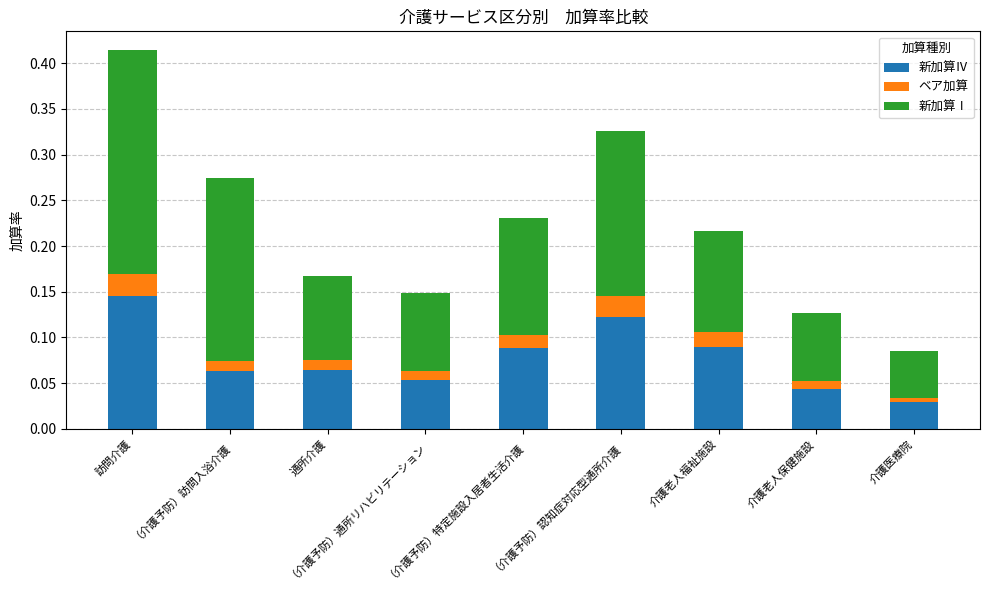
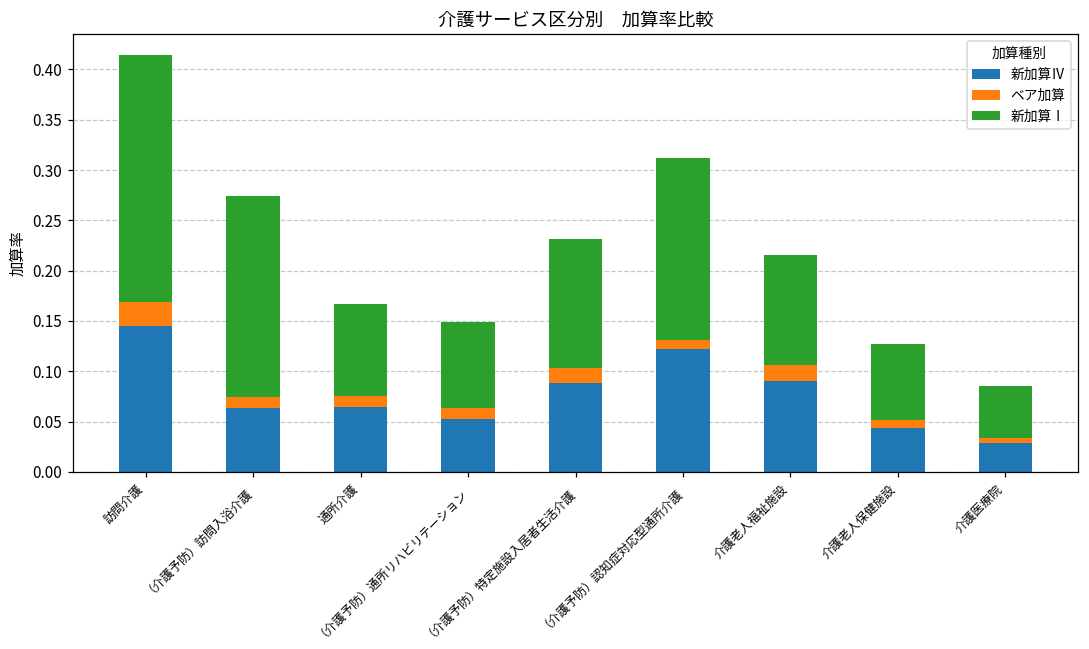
ベア加算, （介護予防）認知症対応型通所介護: 0.02 -> 0.01
